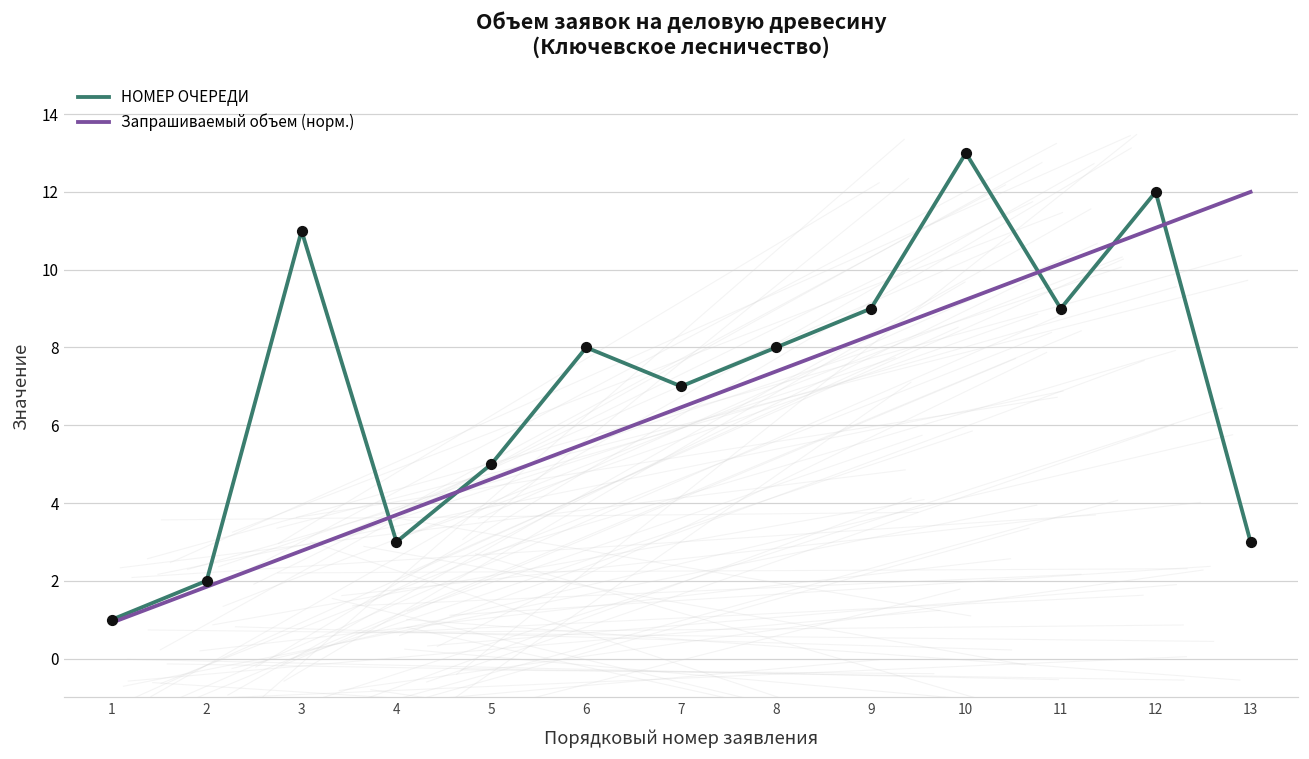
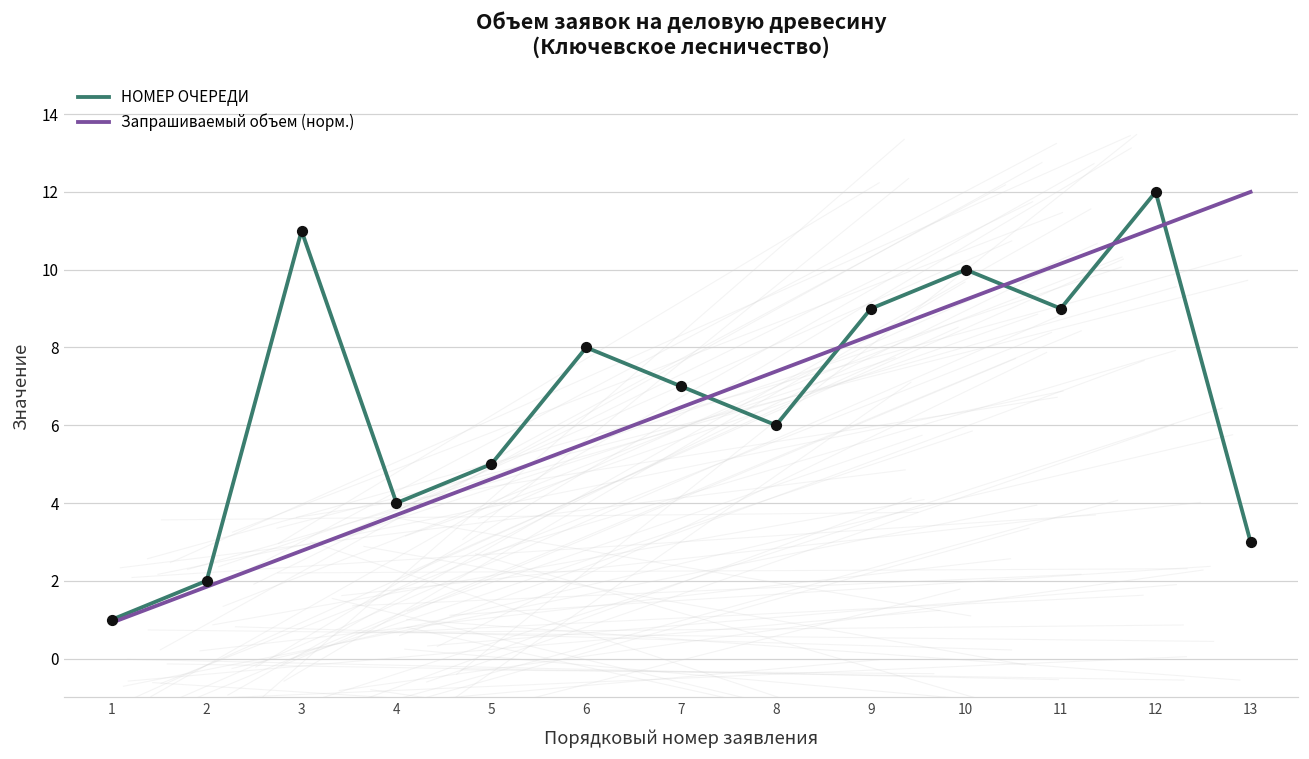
НОМЕР ОЧЕРЕДИ, 4: 3 -> 4
НОМЕР ОЧЕРЕДИ, 8: 8 -> 6
НОМЕР ОЧЕРЕДИ, 10: 13 -> 10
